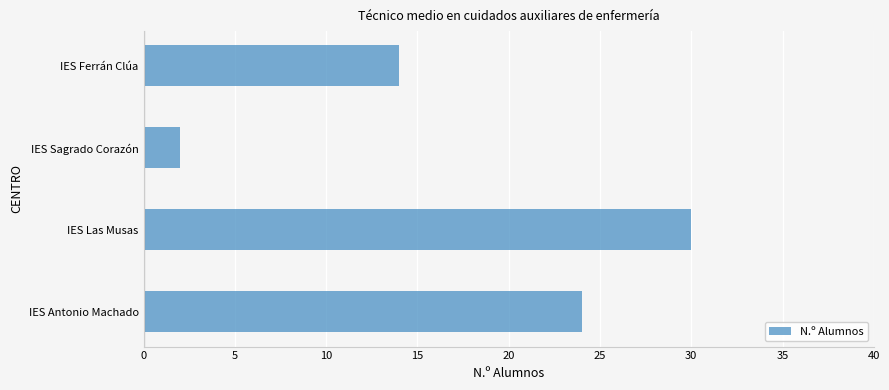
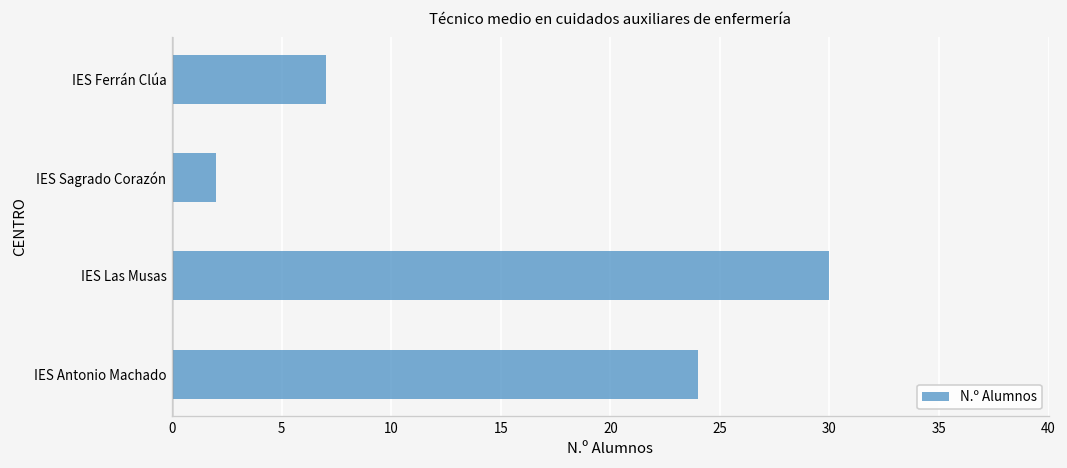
IES Ferrán Clúa: 14 -> 7
